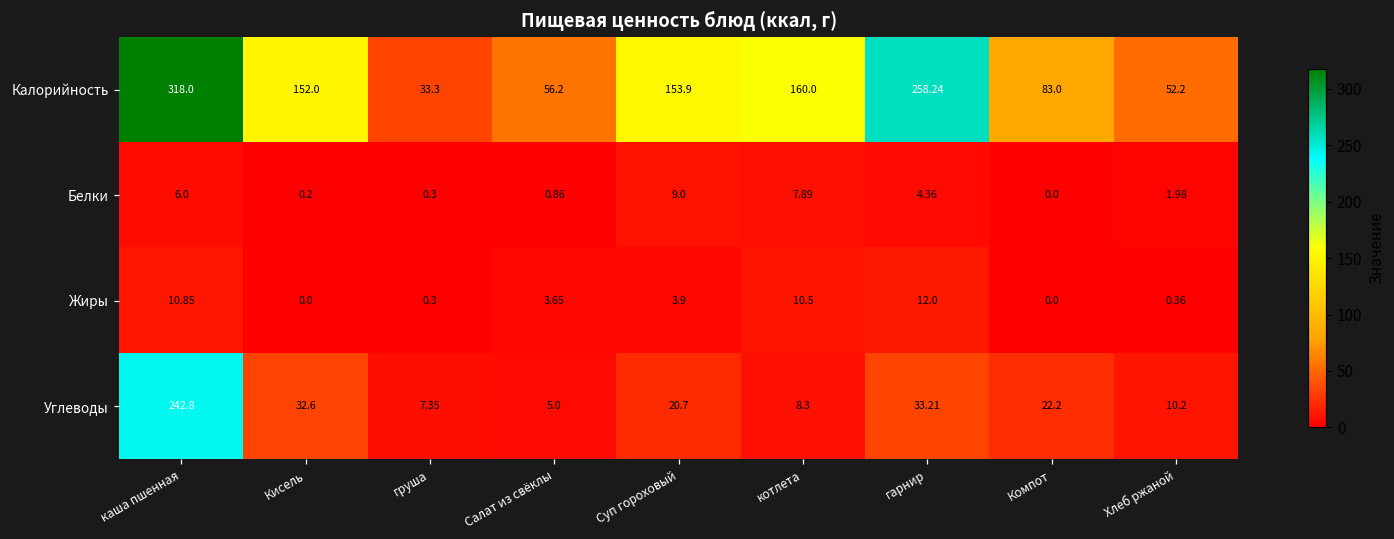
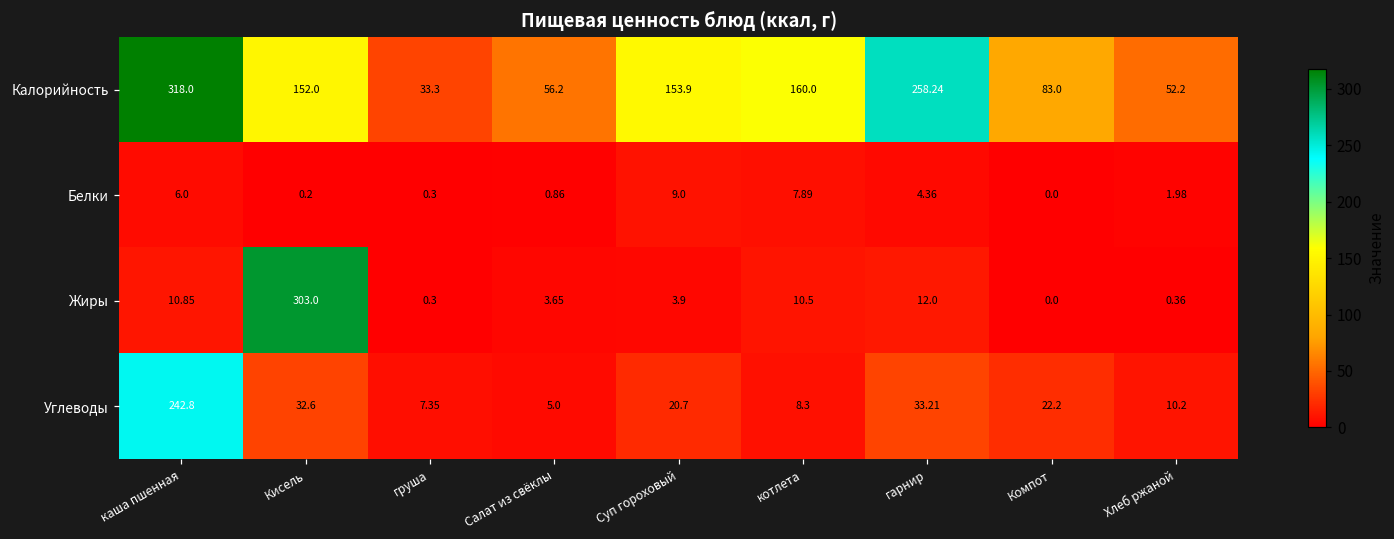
Жиры, Кисель: 0.0 -> 303.0
